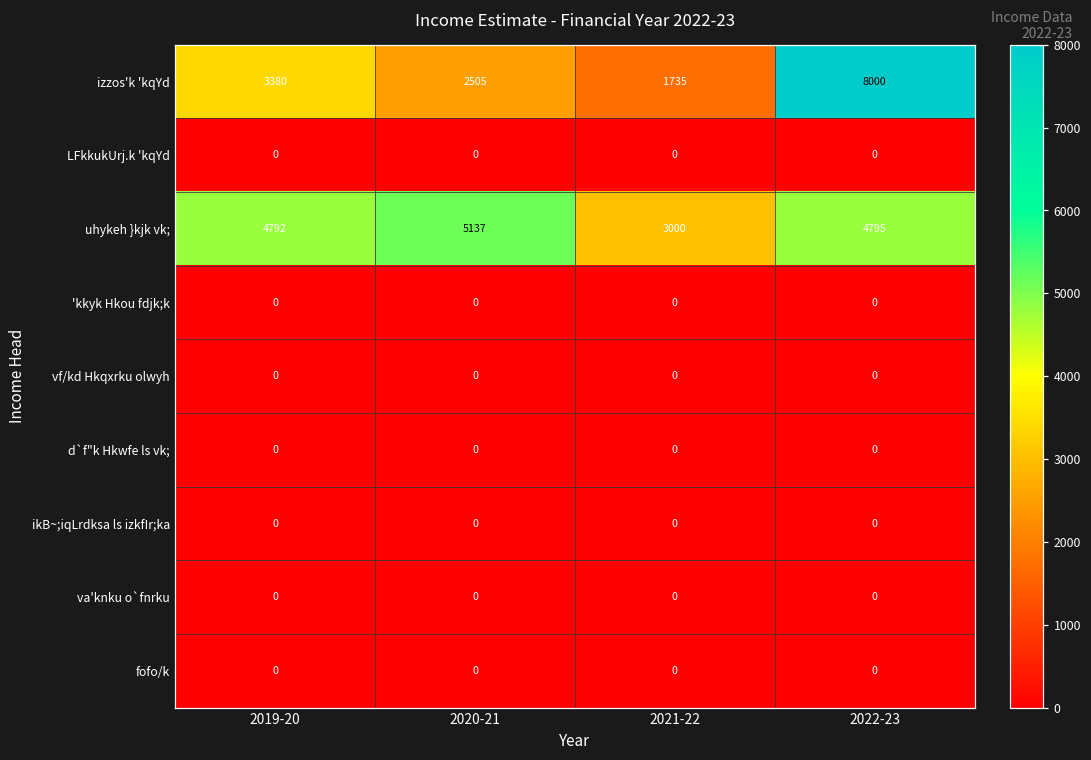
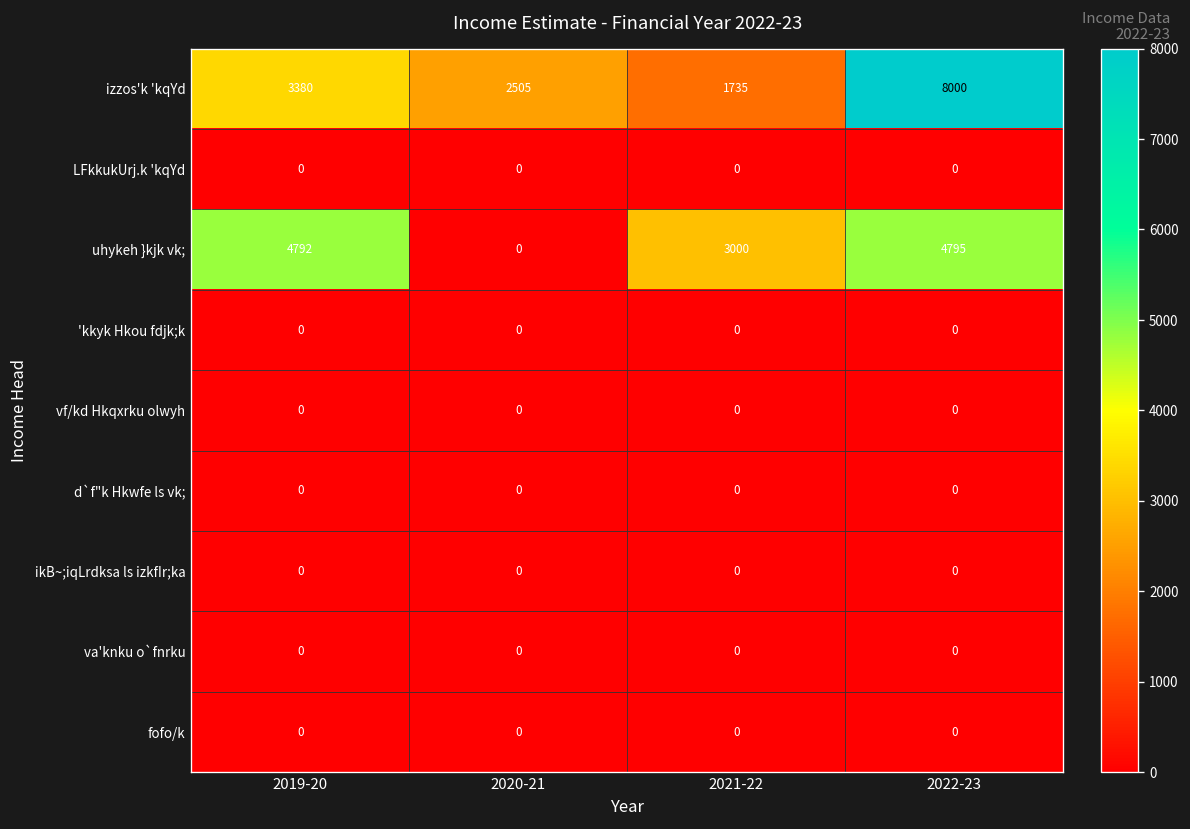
uhykeh }kjk vk;, 2020-21: 5137 -> 0
